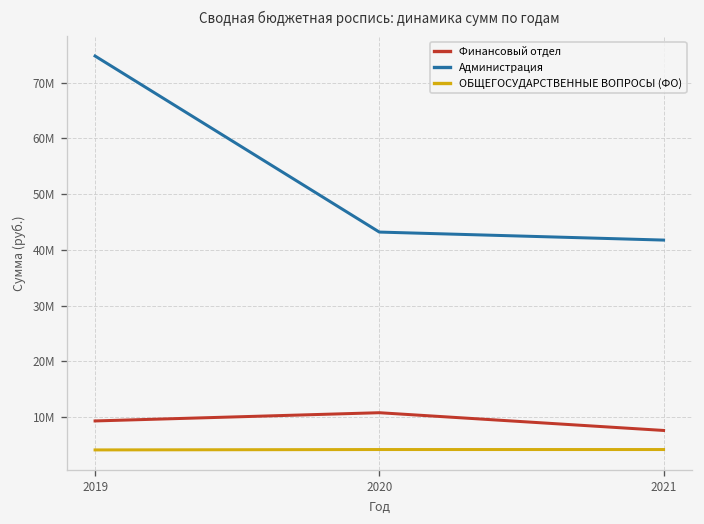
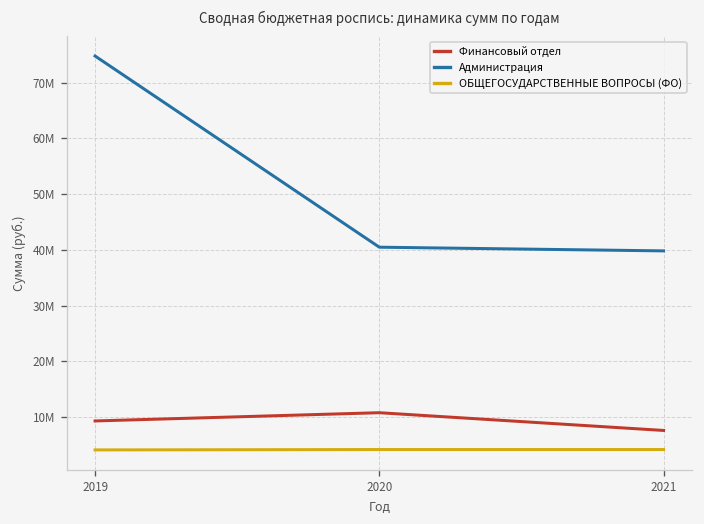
Администрация, 2020: 43000000 -> 40000000
Администрация, 2021: 42000000 -> 40000000
